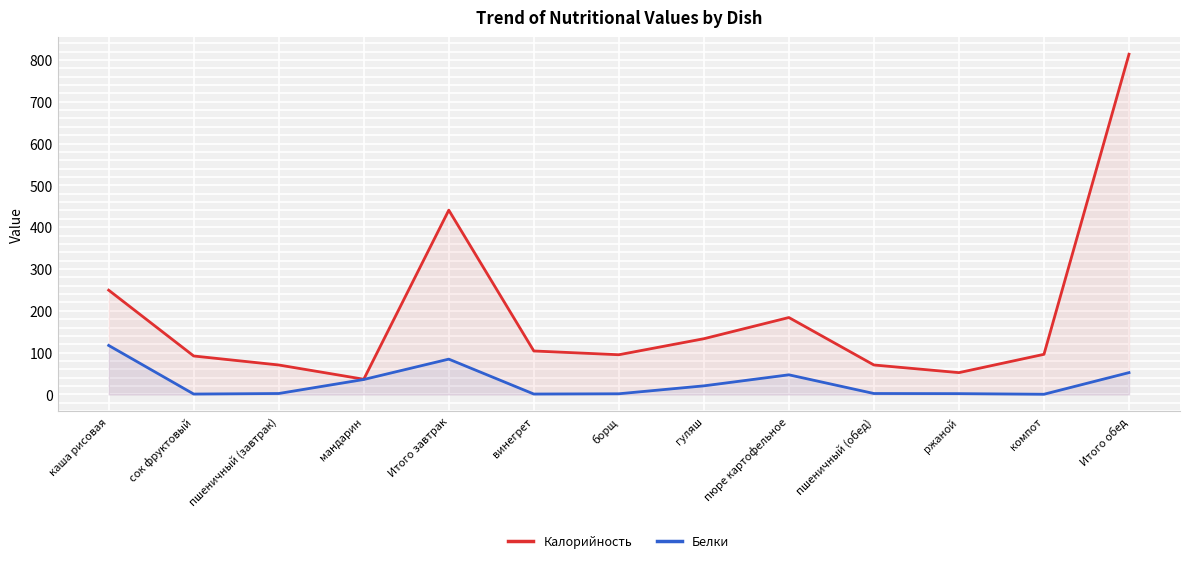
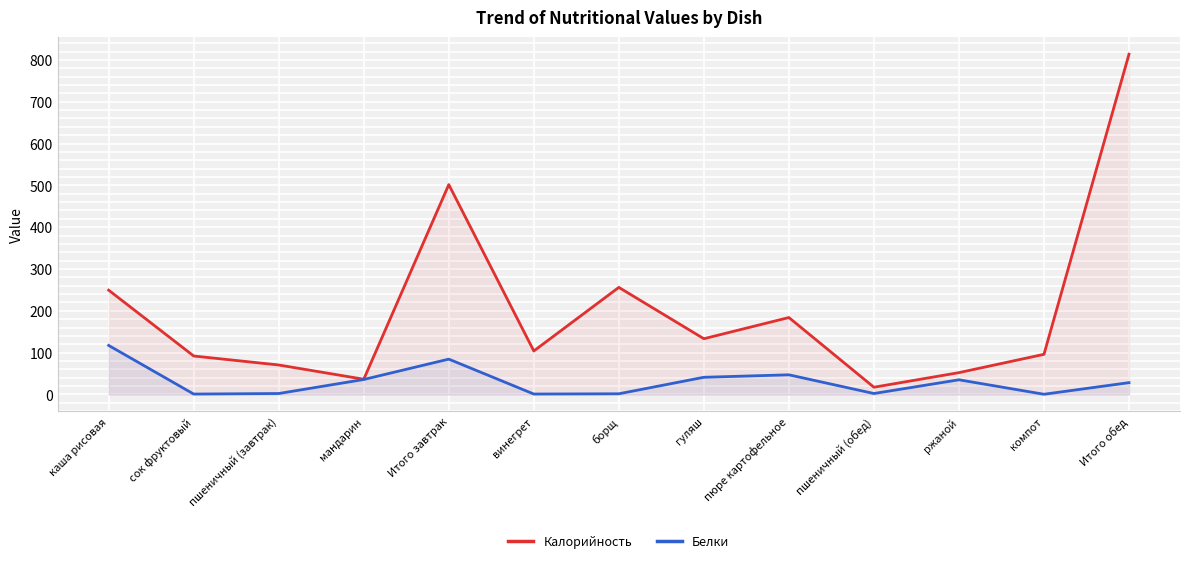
Калорийность, Итого завтрак: 440 -> 500
Калорийность, борщ: 100 -> 260
Белки, гуляш: 20 -> 40
Калорийность, пшеничный (обед): 70 -> 20
Белки, ржаной: 0 -> 40
Белки, Итого обед: 50 -> 30
